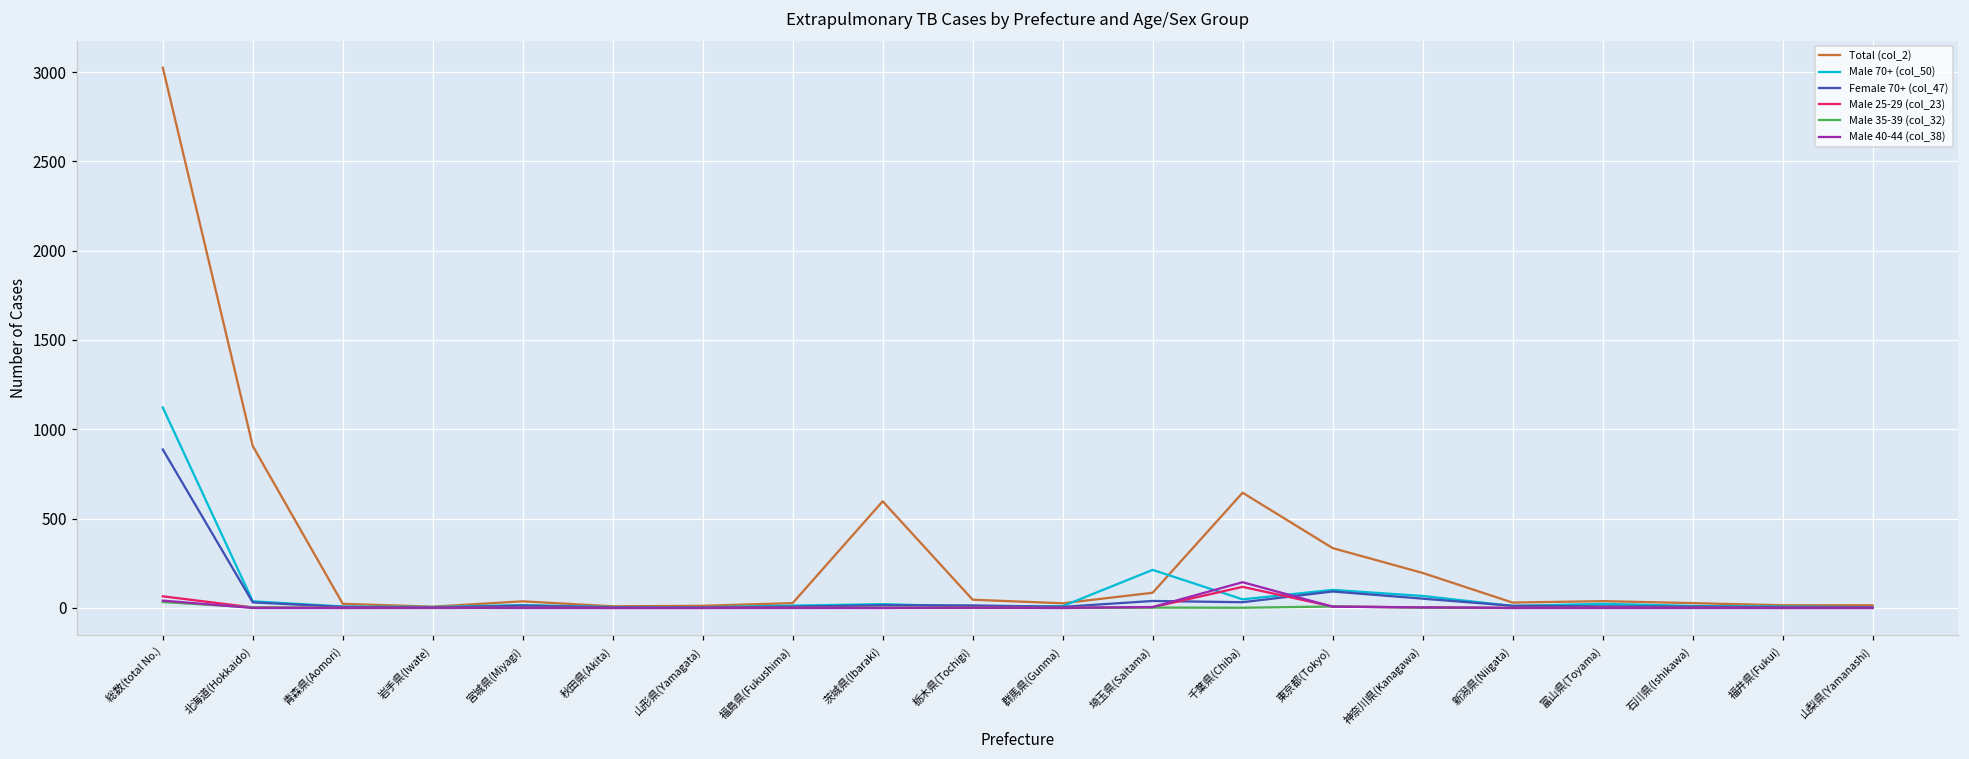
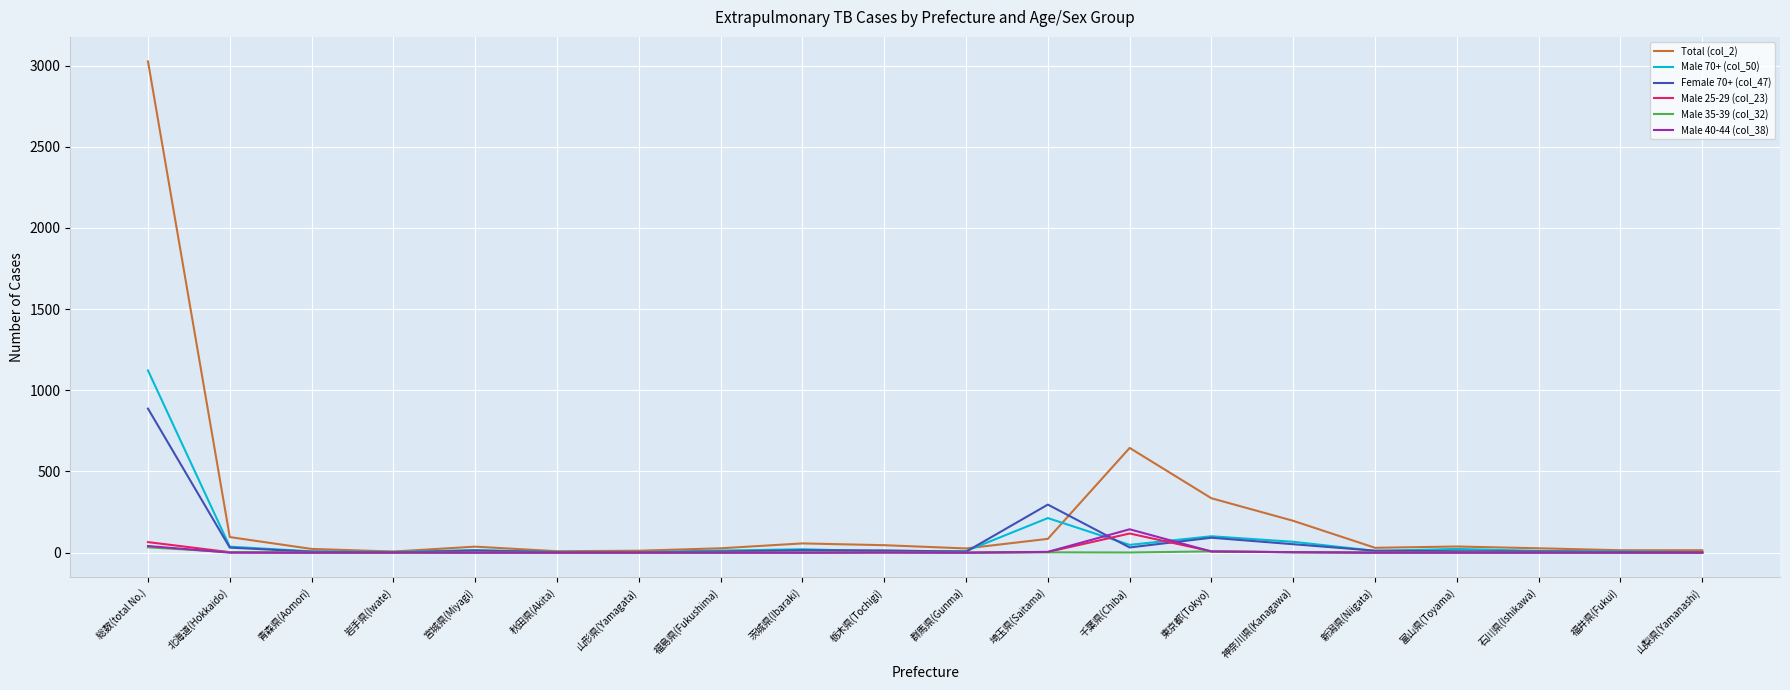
Total (col_2), 北海道(Hokkaido): 910 -> 100
Total (col_2), 茨城県(Ibaraki): 600 -> 60
Female 70+ (col_47), 埼玉県(Saitama): 40 -> 300
